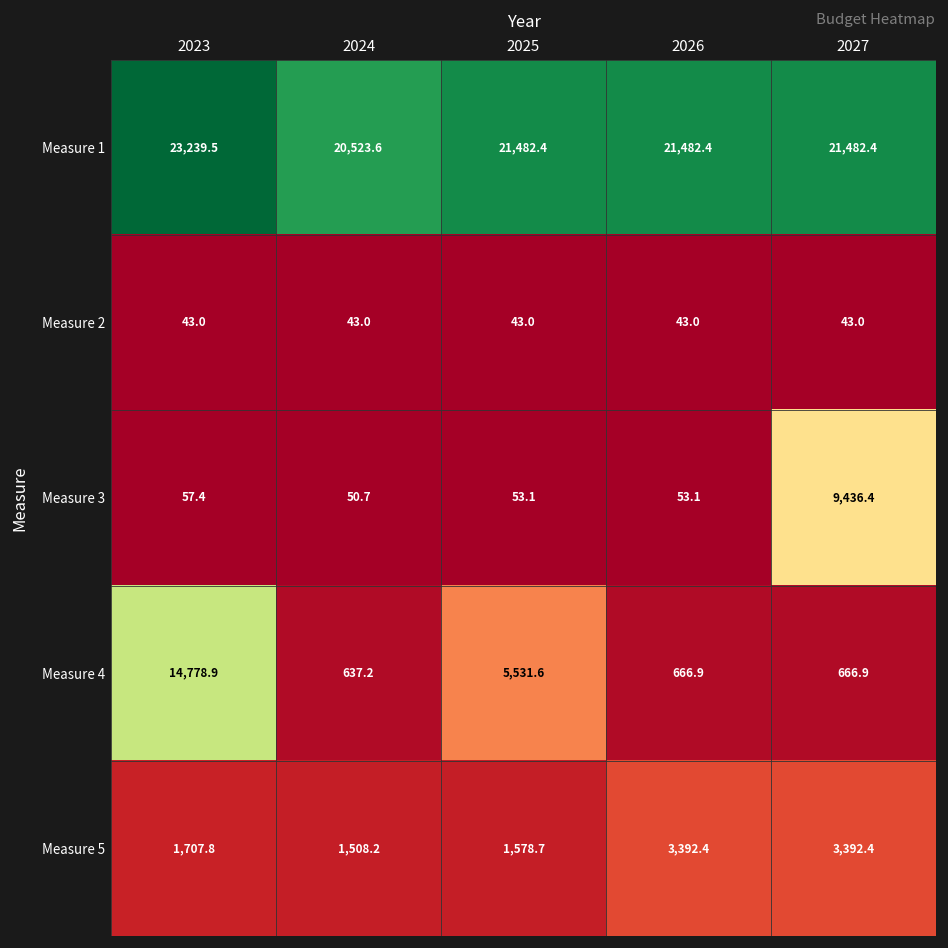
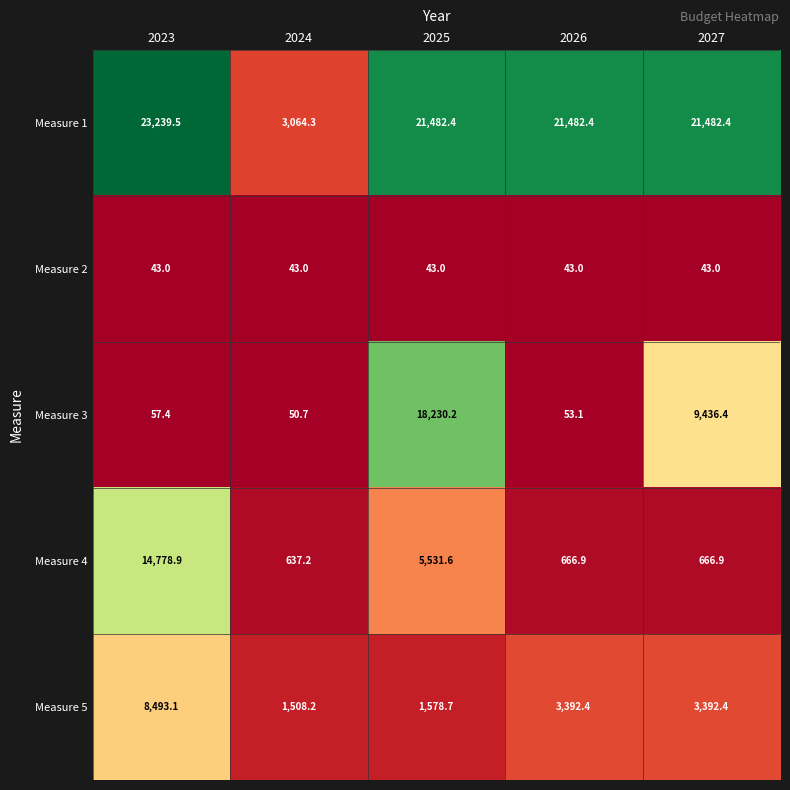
Measure 1, 2024: 20,523.6 -> 3,064.3
Measure 3, 2025: 53.1 -> 18,230.2
Measure 5, 2023: 1,707.8 -> 8,493.1
